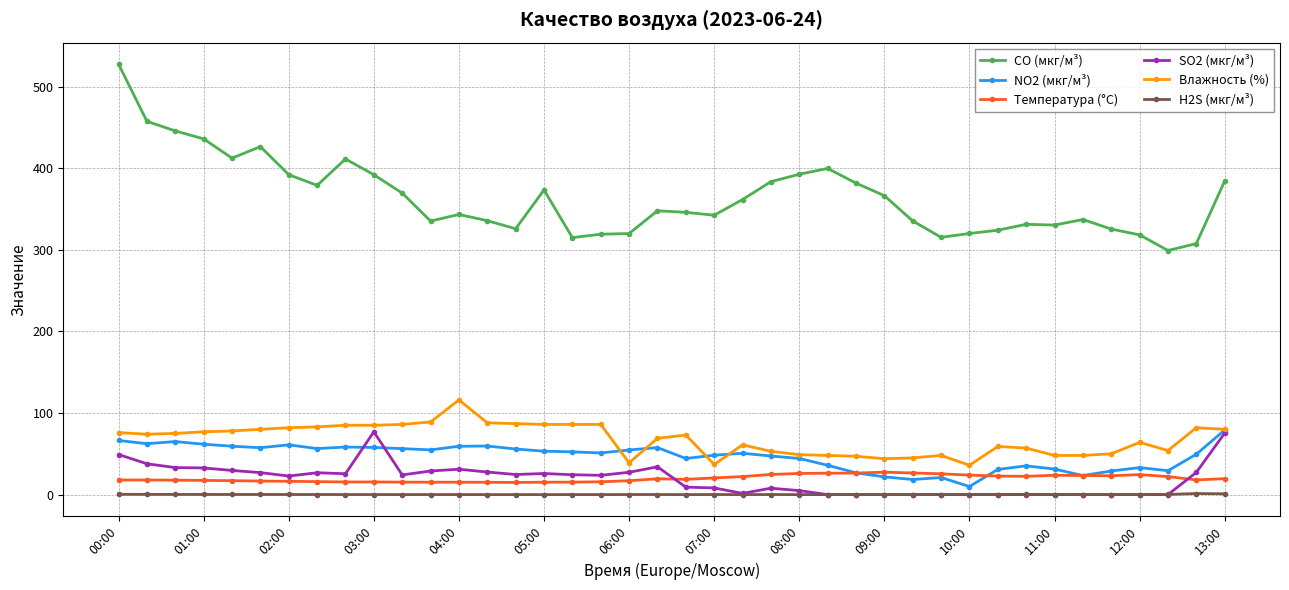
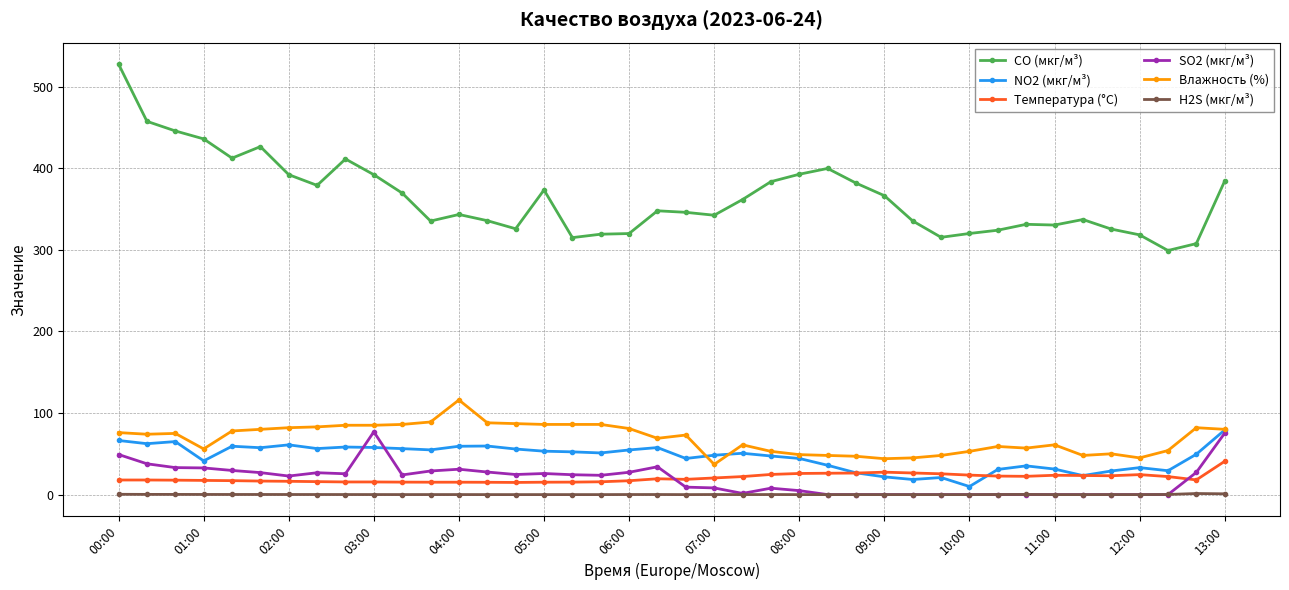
NO2 (мкг/м³), 01:00: 60 -> 40
Влажность (%), 01:00: 80 -> 60
Влажность (%), 06:00: 40 -> 80
Влажность (%), 10:00: 40 -> 50
Влажность (%), 11:00: 50 -> 60
Влажность (%), 12:00: 60 -> 50
Температура (°C), 13:00: 20 -> 40
